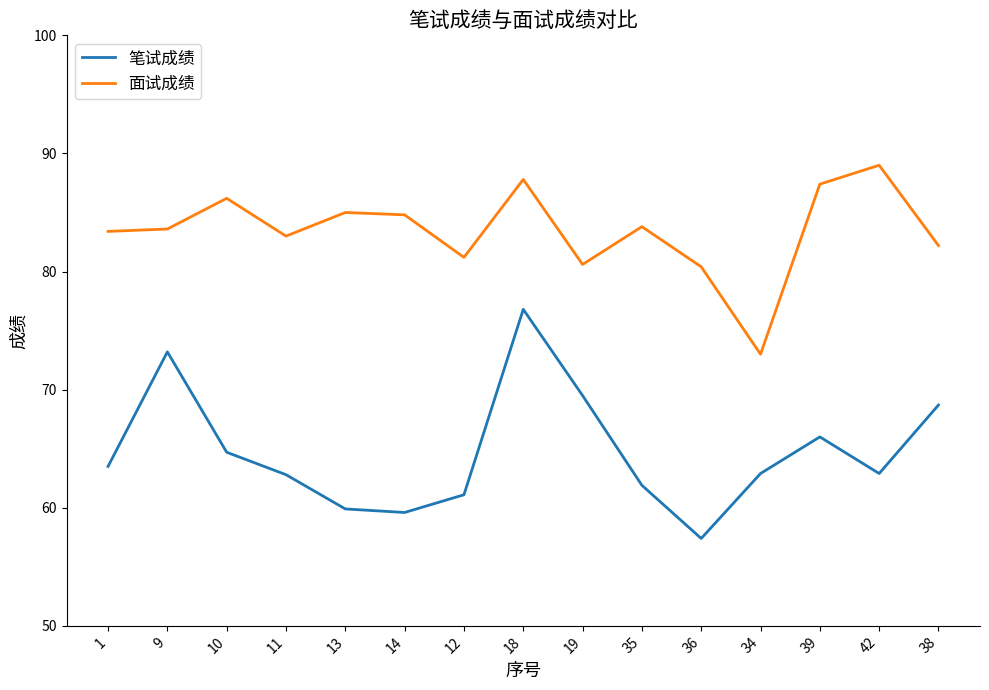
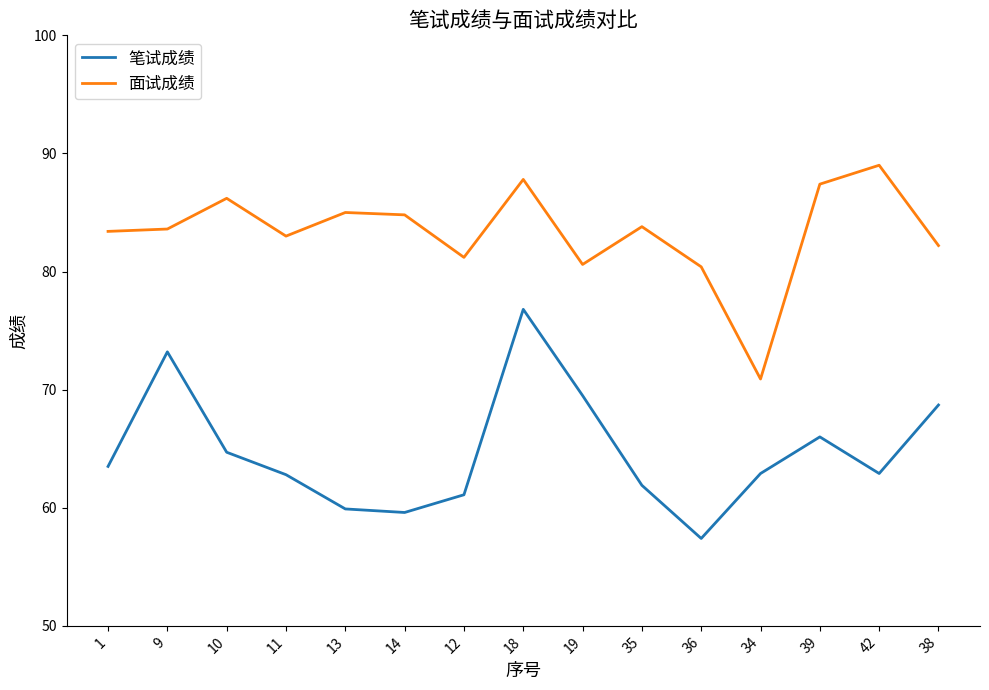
面试成绩, 34: 73.0 -> 70.9
